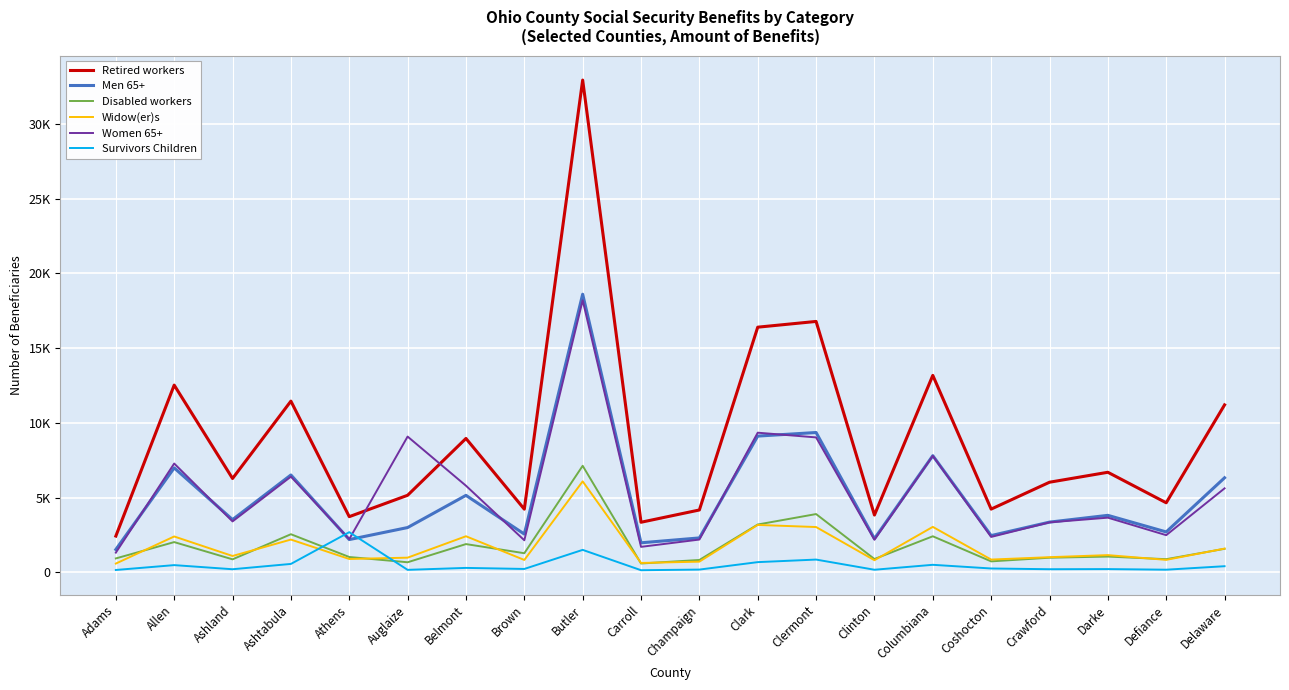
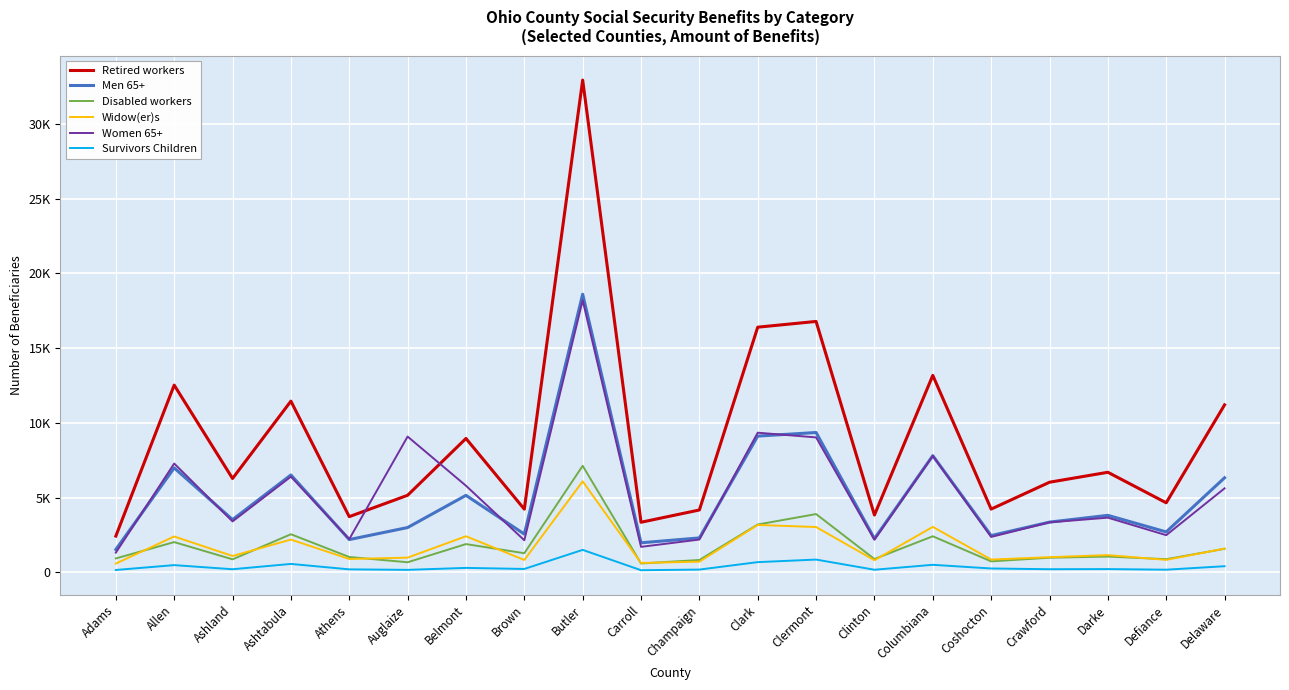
Survivors Children, Athens: 2700 -> 200
